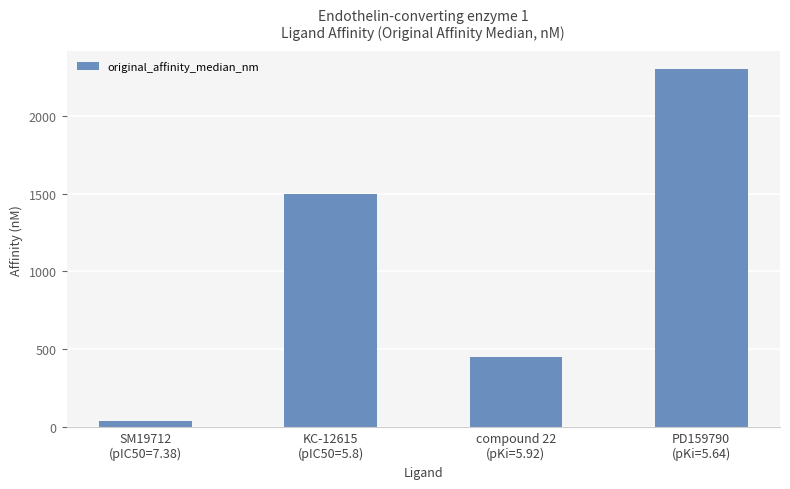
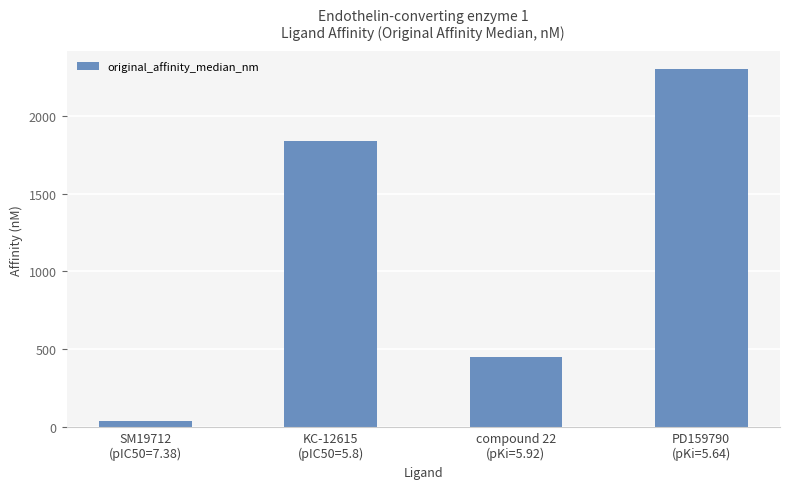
KC-12615 (pIC50=5.8): 1500 -> 1840
